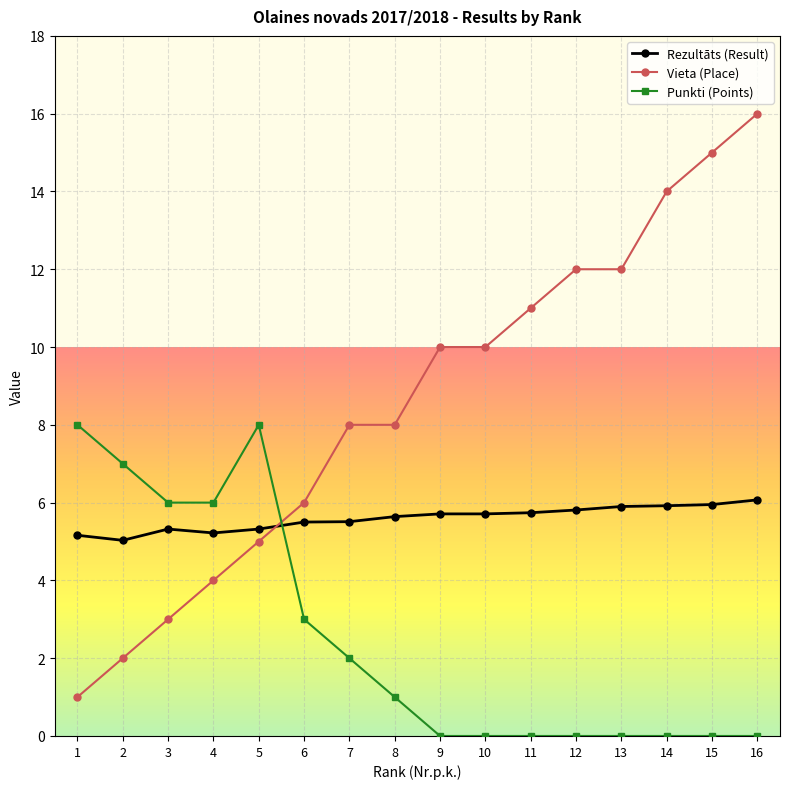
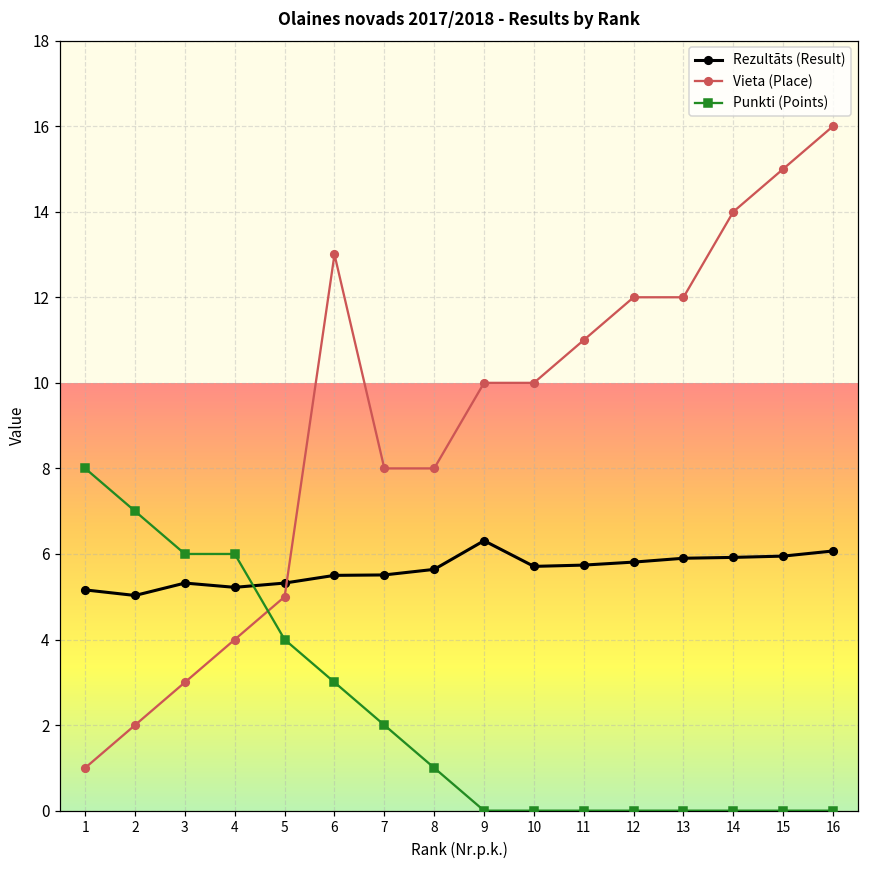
Punkti (Points), 5: 8 -> 4
Vieta (Place), 6: 6 -> 13
Rezultāts (Result), 9: 5.7 -> 6.3
